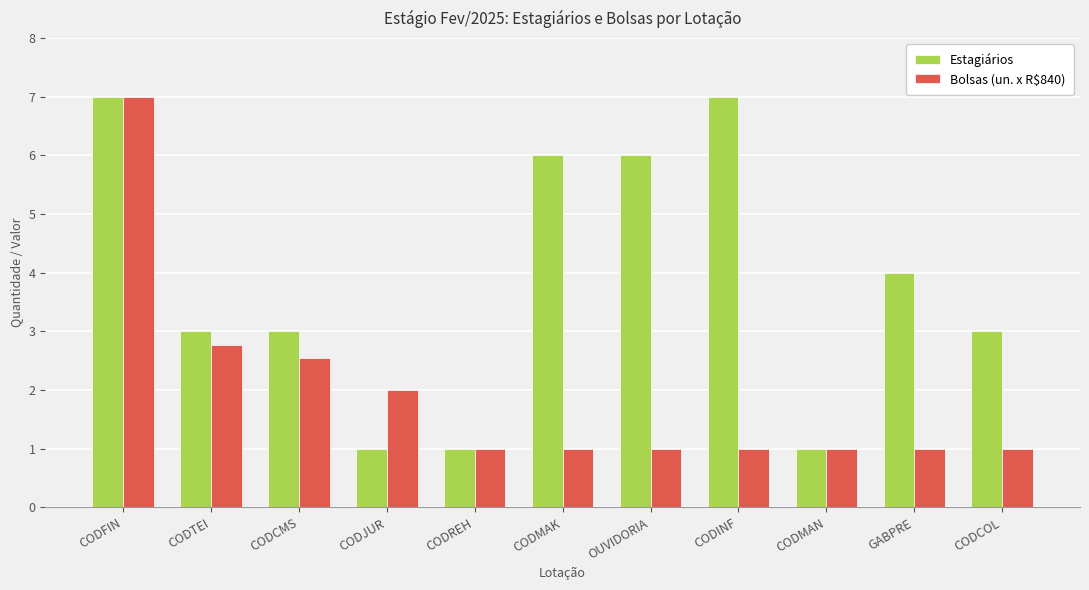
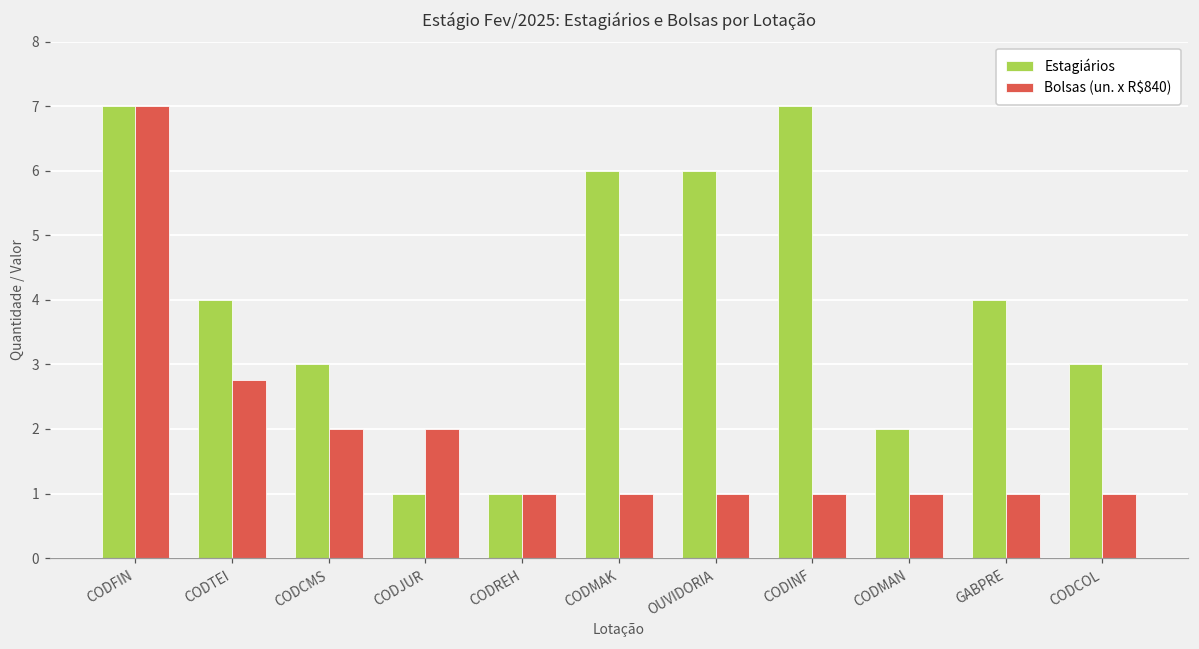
Estagiários, CODTEI: 3 -> 4
Bolsas (un. x R$840), CODCMS: 2.5 -> 2.0
Estagiários, CODMAN: 1 -> 2
